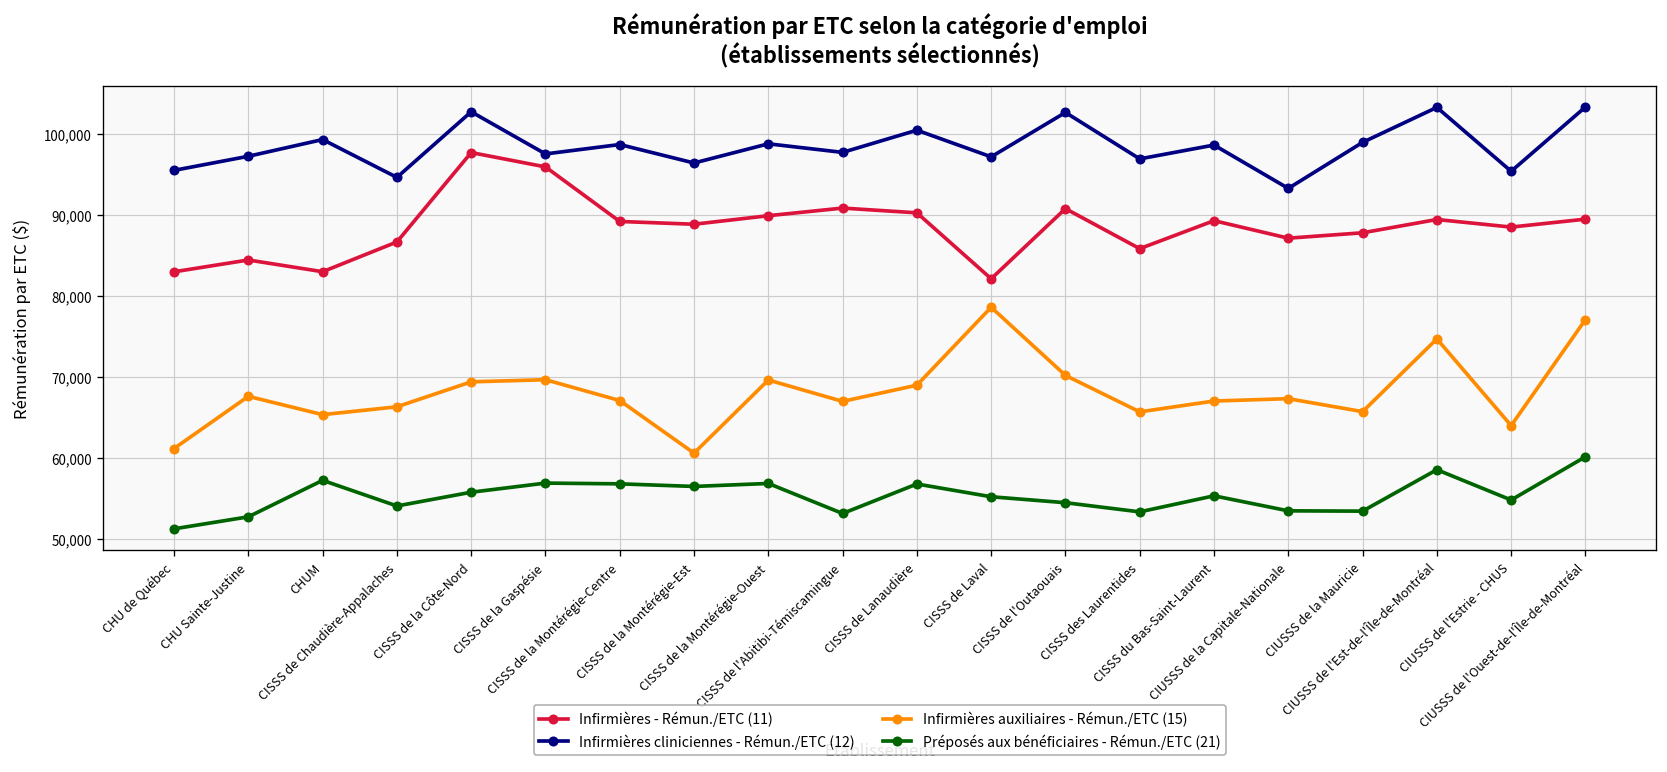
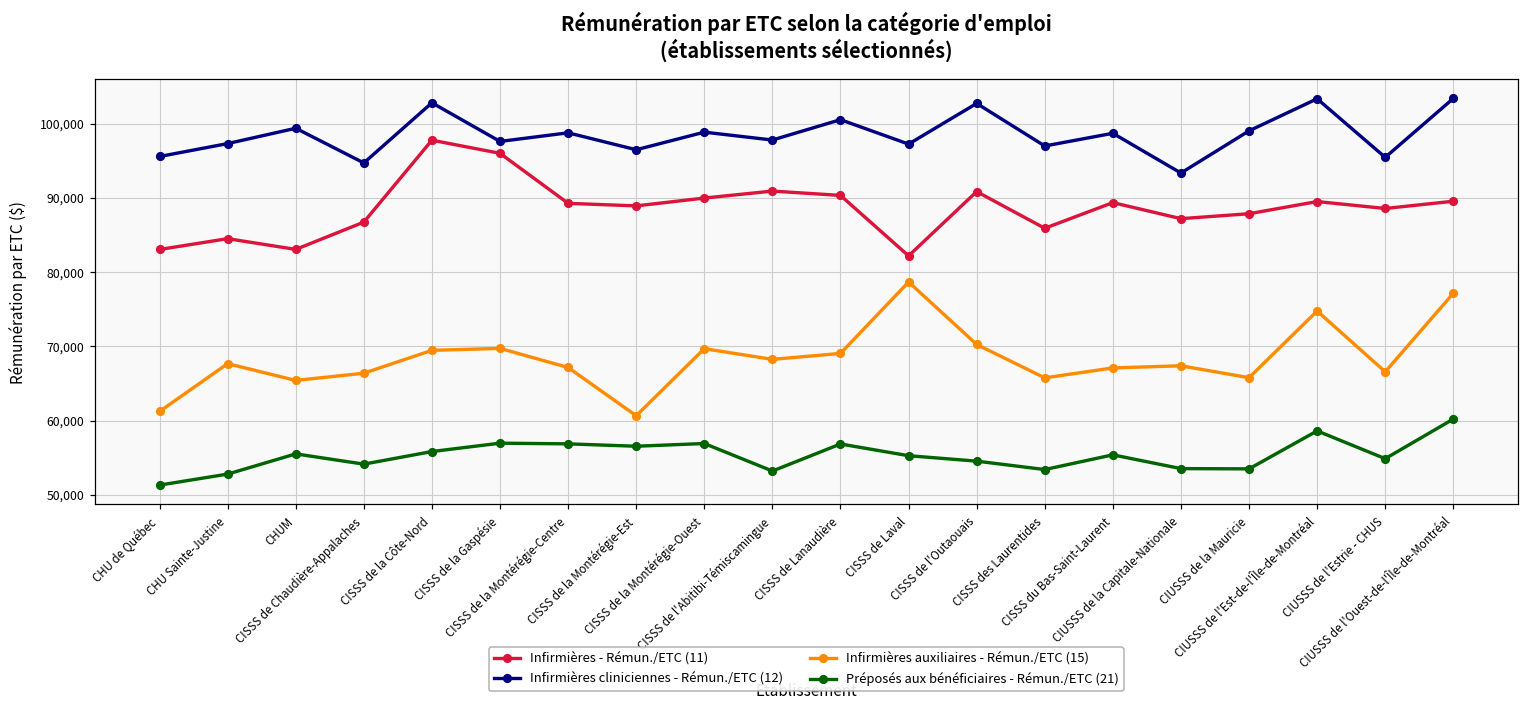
Préposés aux bénéficiaires - Rémun./ETC (21), CHUM: 57,000 -> 56,000
Infirmières auxiliaires - Rémun./ETC (15), CISSS de l'Abitibi-Témiscamingue: 67,000 -> 68,000
Infirmières auxiliaires - Rémun./ETC (15), CIUSSS de l'Estrie - CHUS: 64,000 -> 67,000
